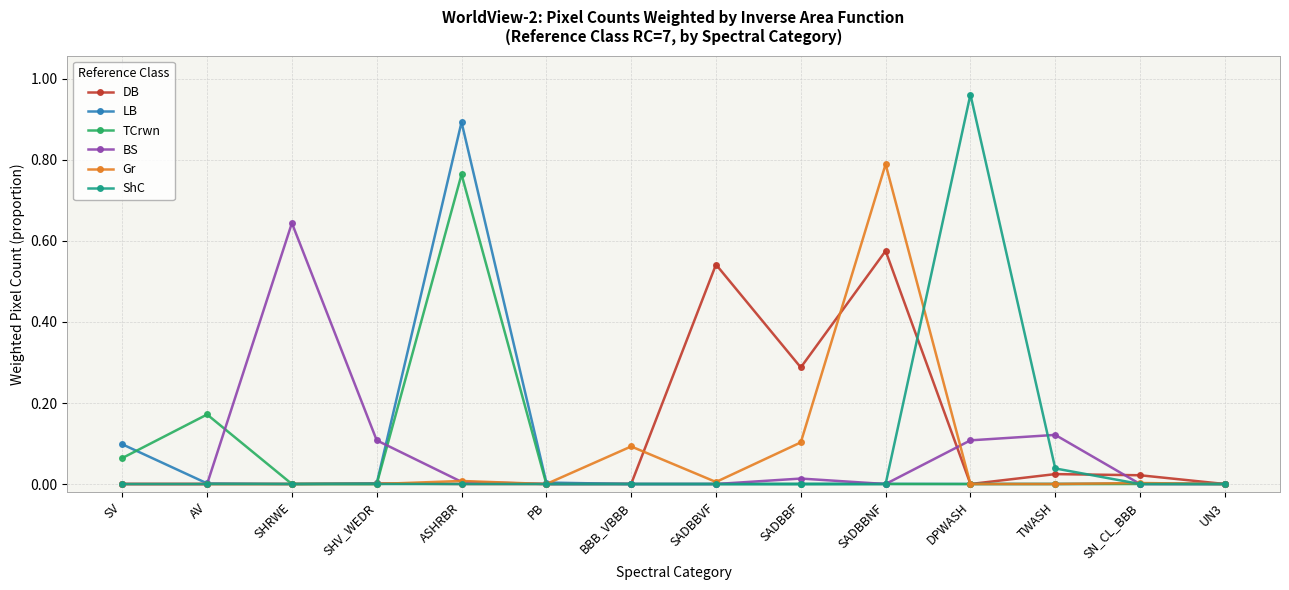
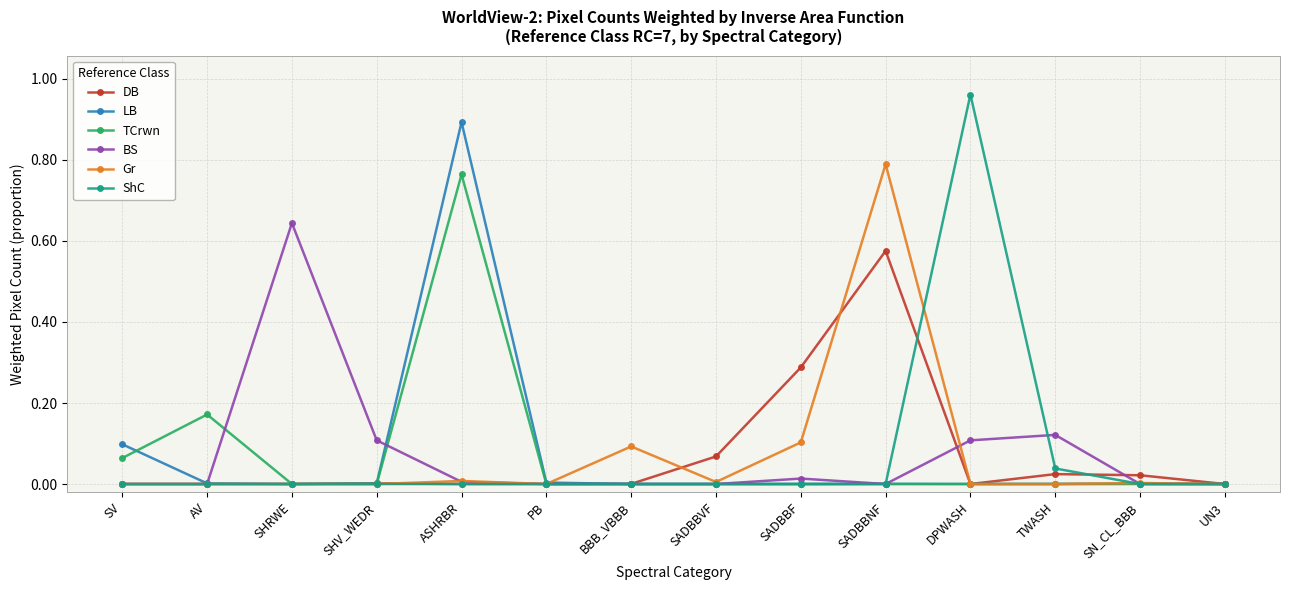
DB, SADBBVF: 0.54 -> 0.07
